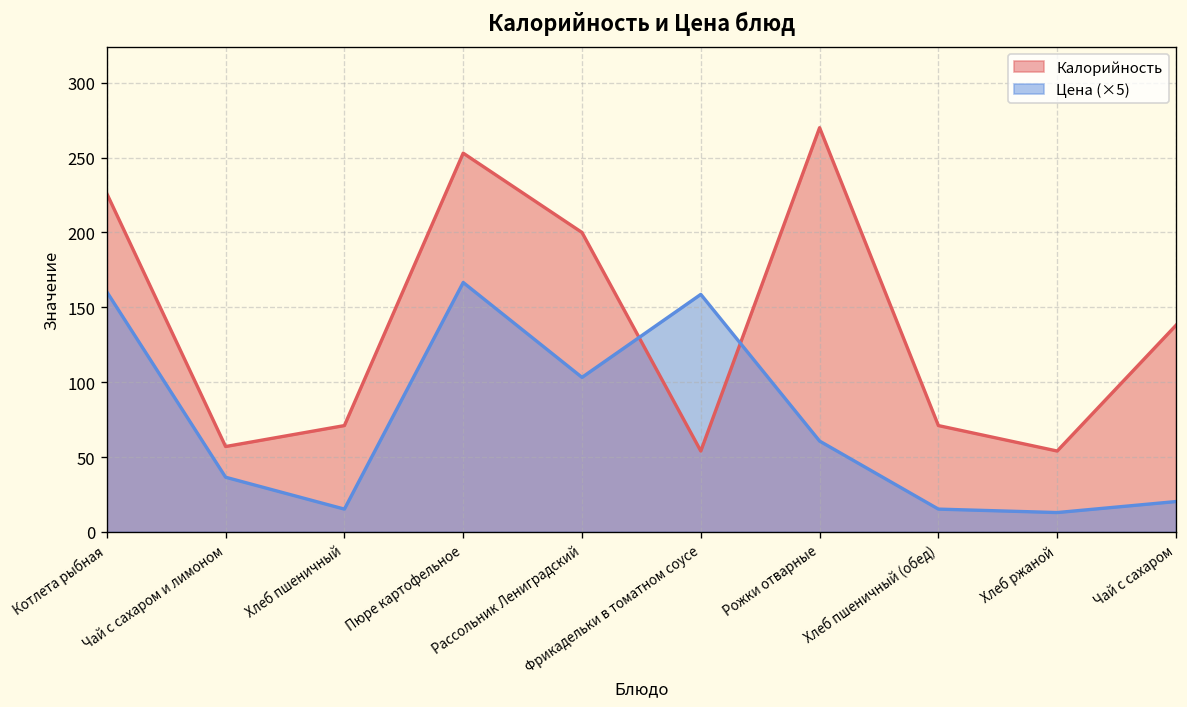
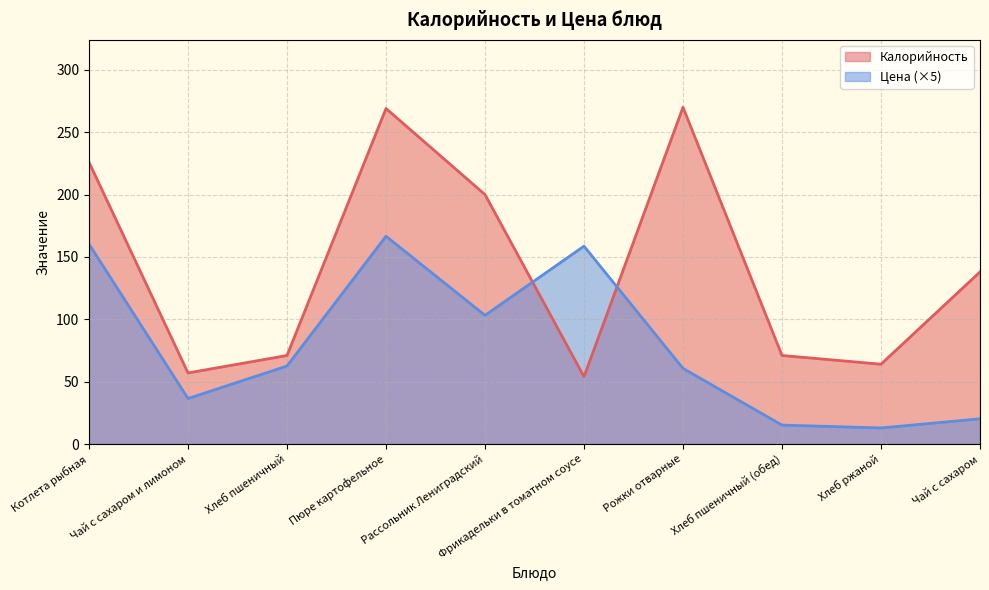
Цена (×5), Хлеб пшеничный: 15 -> 63
Калорийность, Пюре картофельное: 253 -> 269
Калорийность, Хлеб ржаной: 54 -> 64
